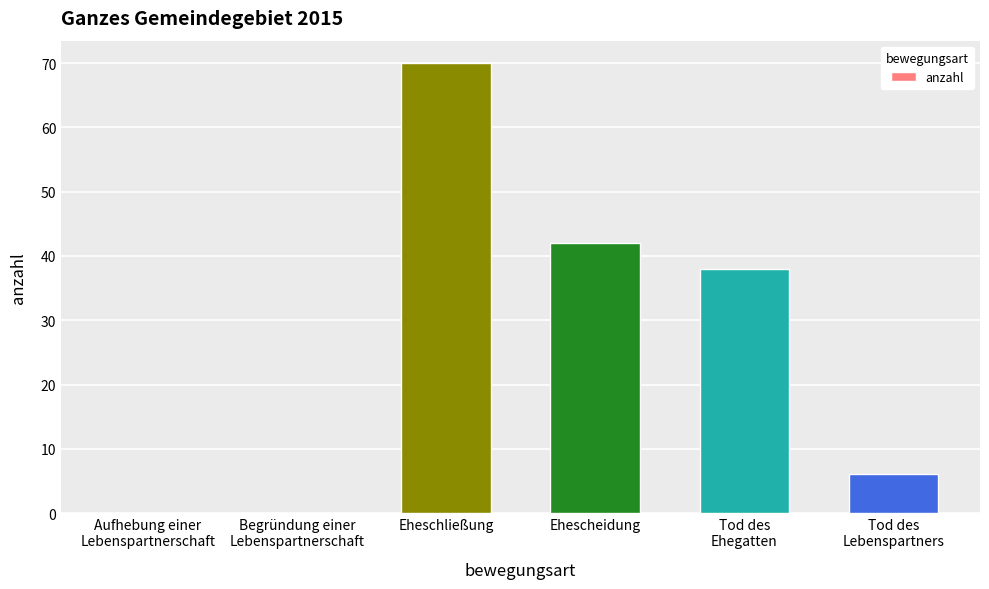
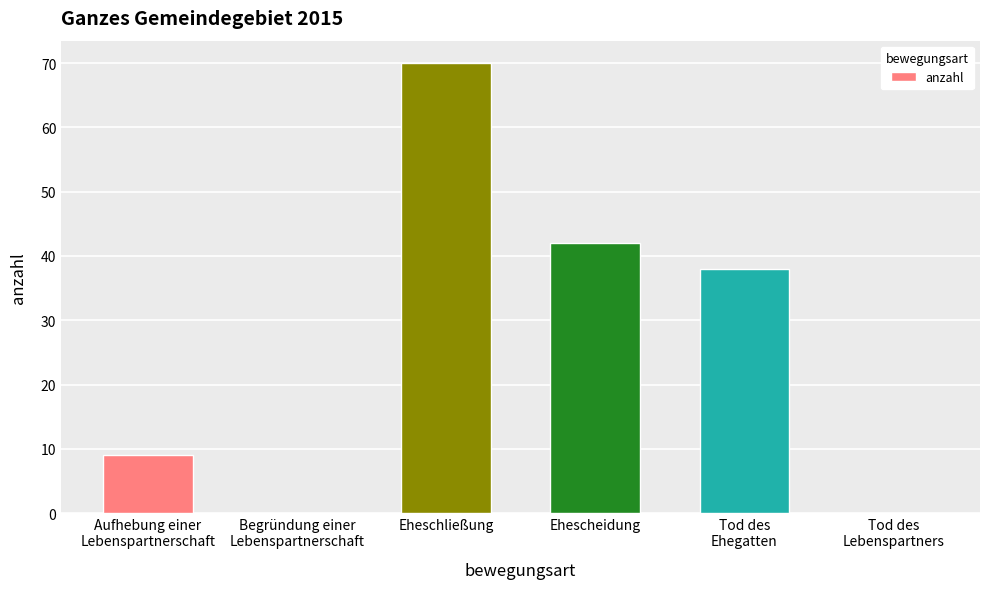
Aufhebung einer Lebenspartnerschaft: 0 -> 9
Tod des Lebenspartners: 6 -> 0
